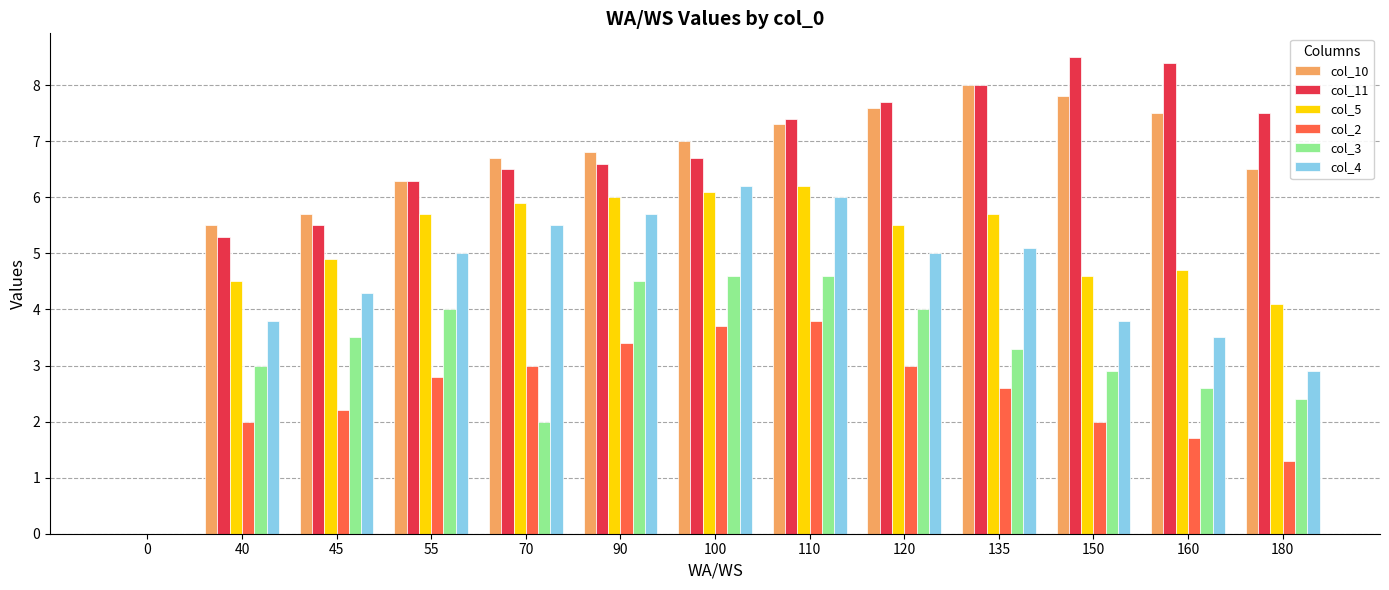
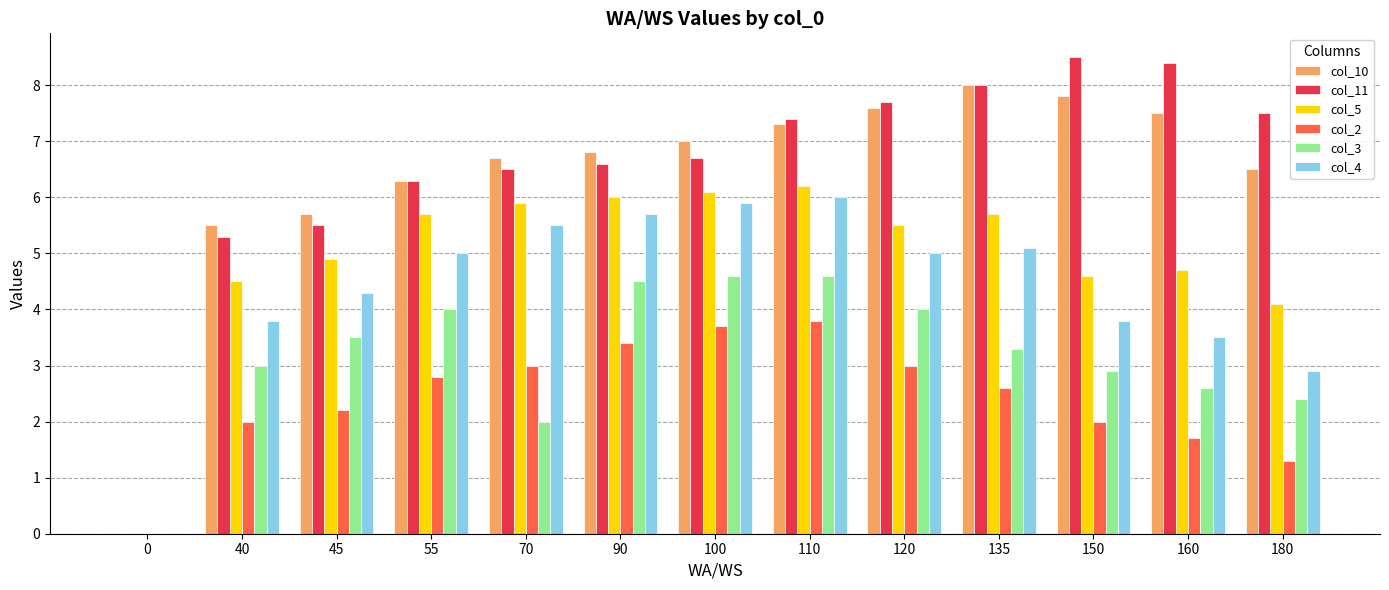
col_4, 100: 6.2 -> 5.9
